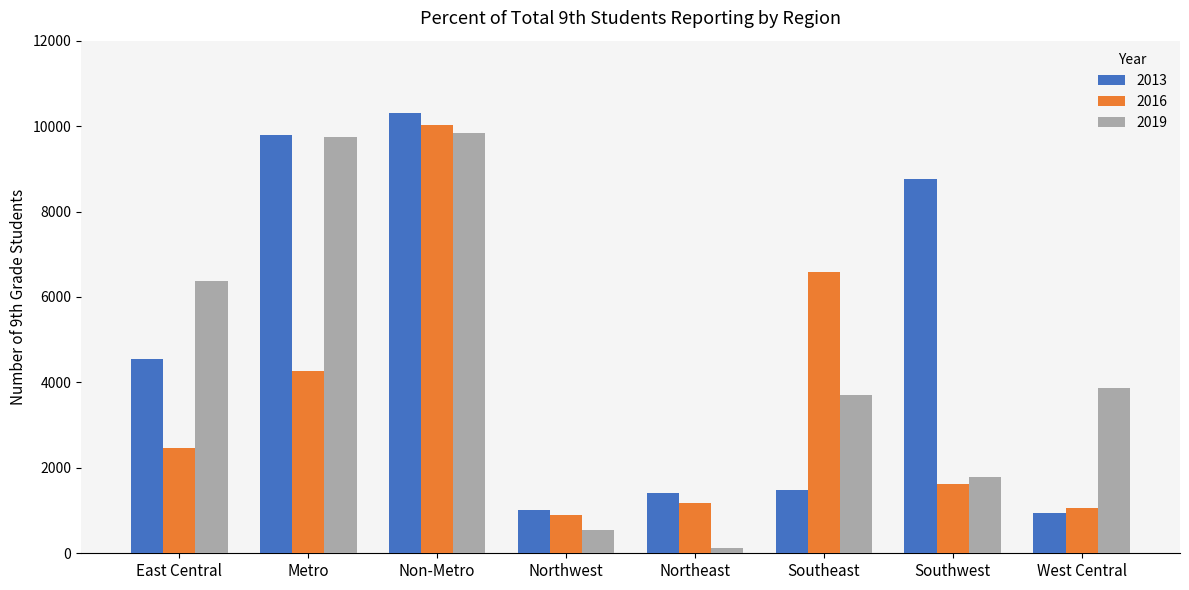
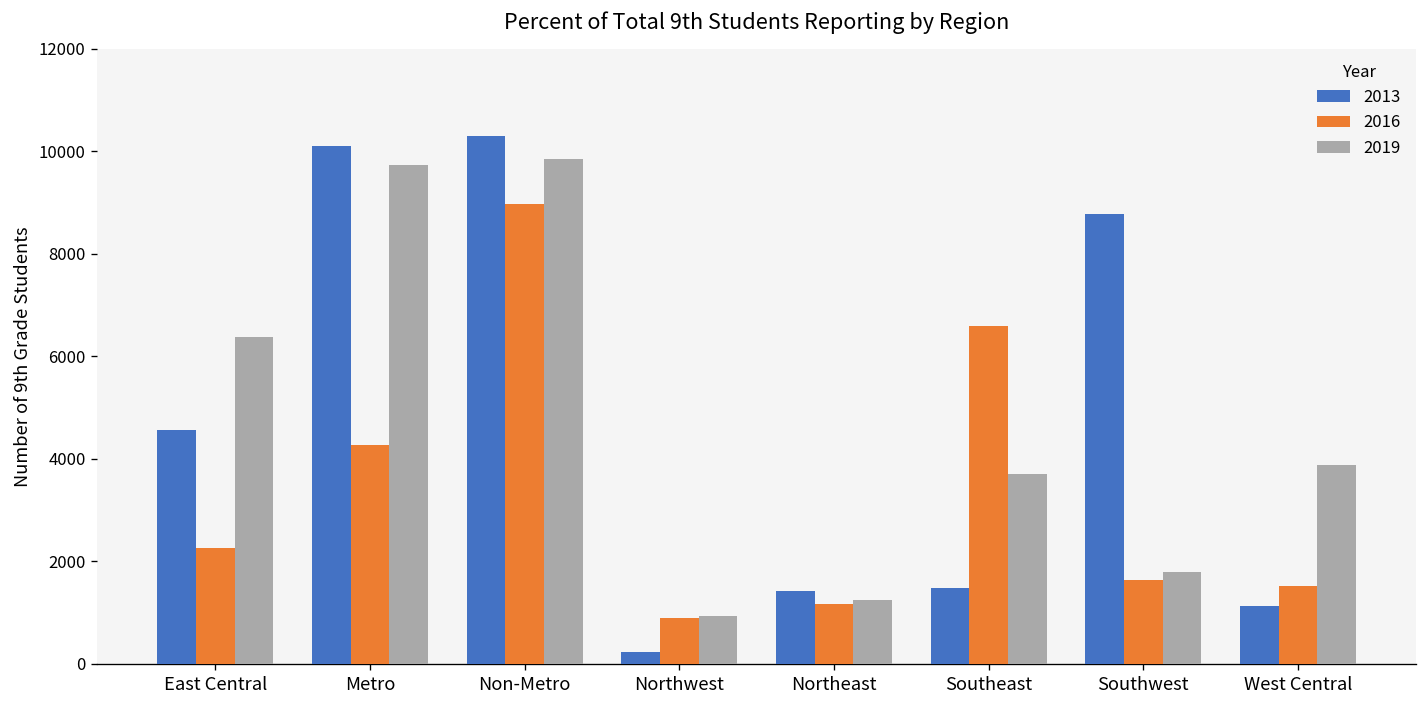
2016, East Central: 2500 -> 2300
2013, Metro: 9800 -> 10100
2016, Non-Metro: 10000 -> 9000
2013, Northwest: 1000 -> 200
2019, Northwest: 600 -> 900
2019, Northeast: 100 -> 1200
2013, West Central: 900 -> 1100
2016, West Central: 1000 -> 1500
